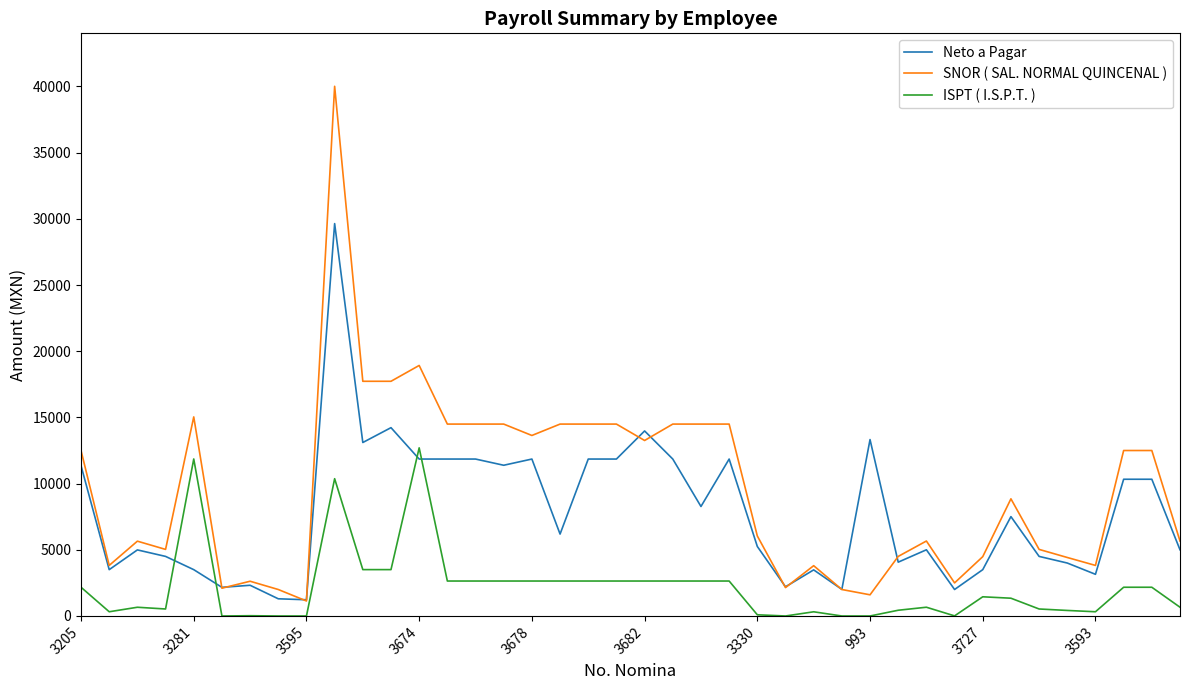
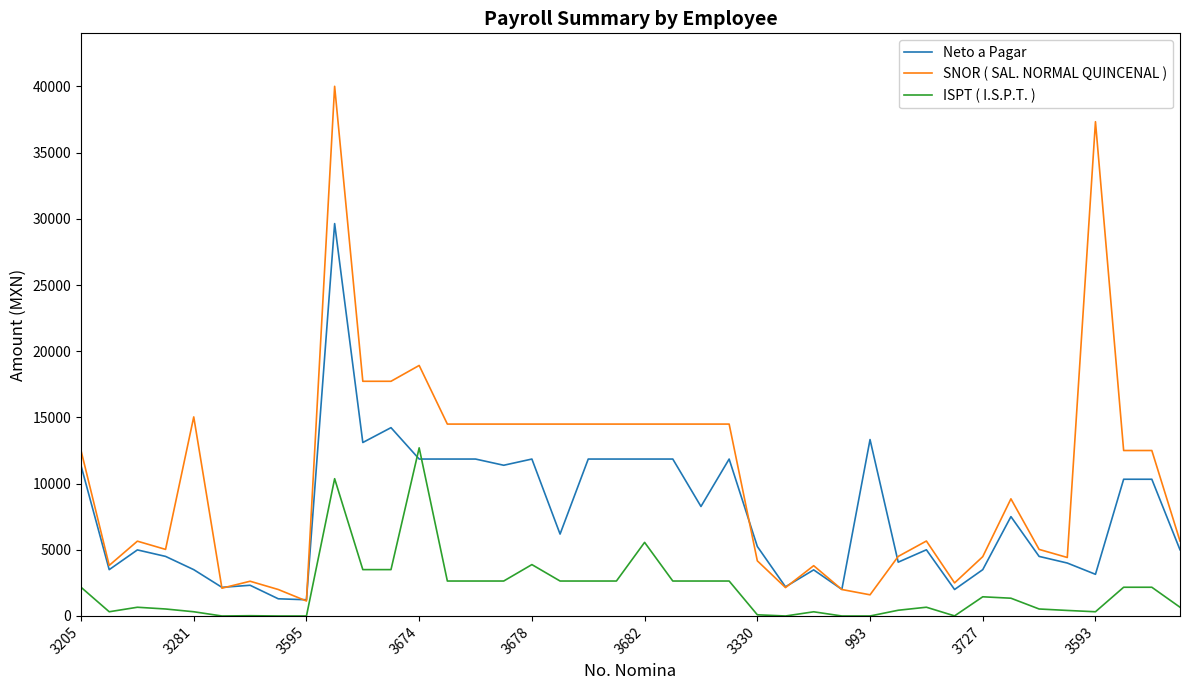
ISPT ( I.S.P.T. ), 3281: 11900 -> 300
SNOR ( SAL. NORMAL QUINCENAL ), 3678: 13600 -> 14500
ISPT ( I.S.P.T. ), 3678: 2600 -> 3900
Neto a Pagar, 3682: 14000 -> 11900
SNOR ( SAL. NORMAL QUINCENAL ), 3682: 13300 -> 14500
ISPT ( I.S.P.T. ), 3682: 2600 -> 5600
SNOR ( SAL. NORMAL QUINCENAL ), 3330: 6000 -> 4200
SNOR ( SAL. NORMAL QUINCENAL ), 3593: 3800 -> 37300
